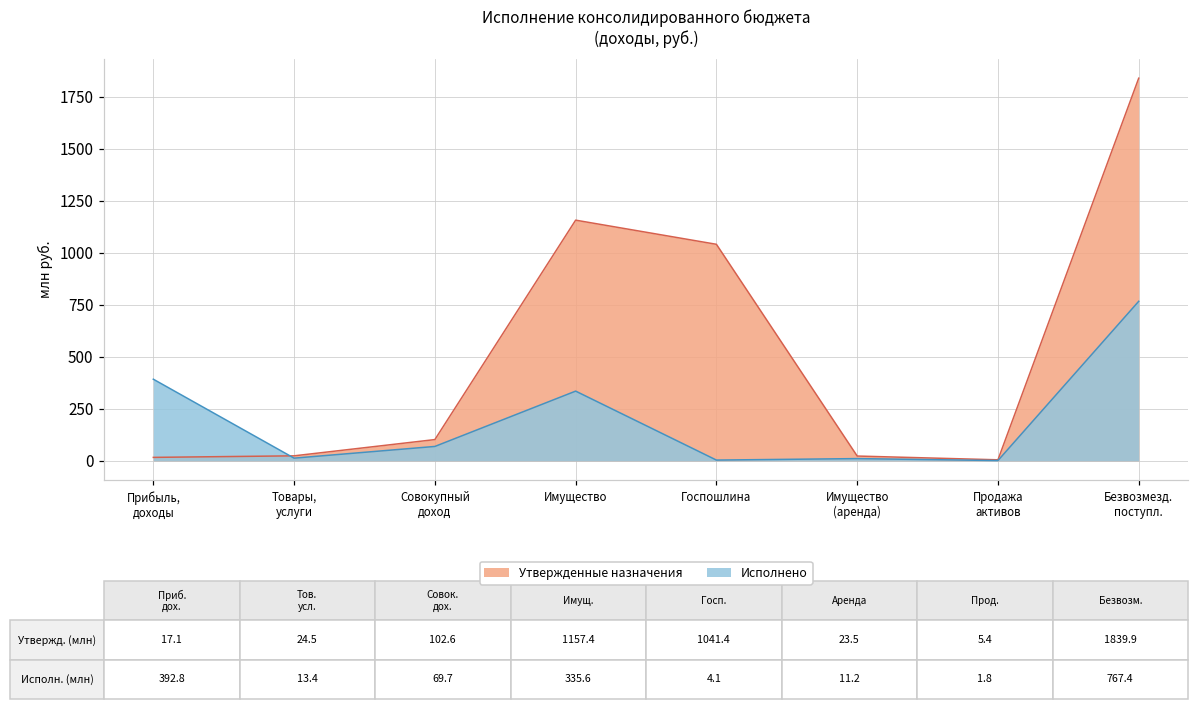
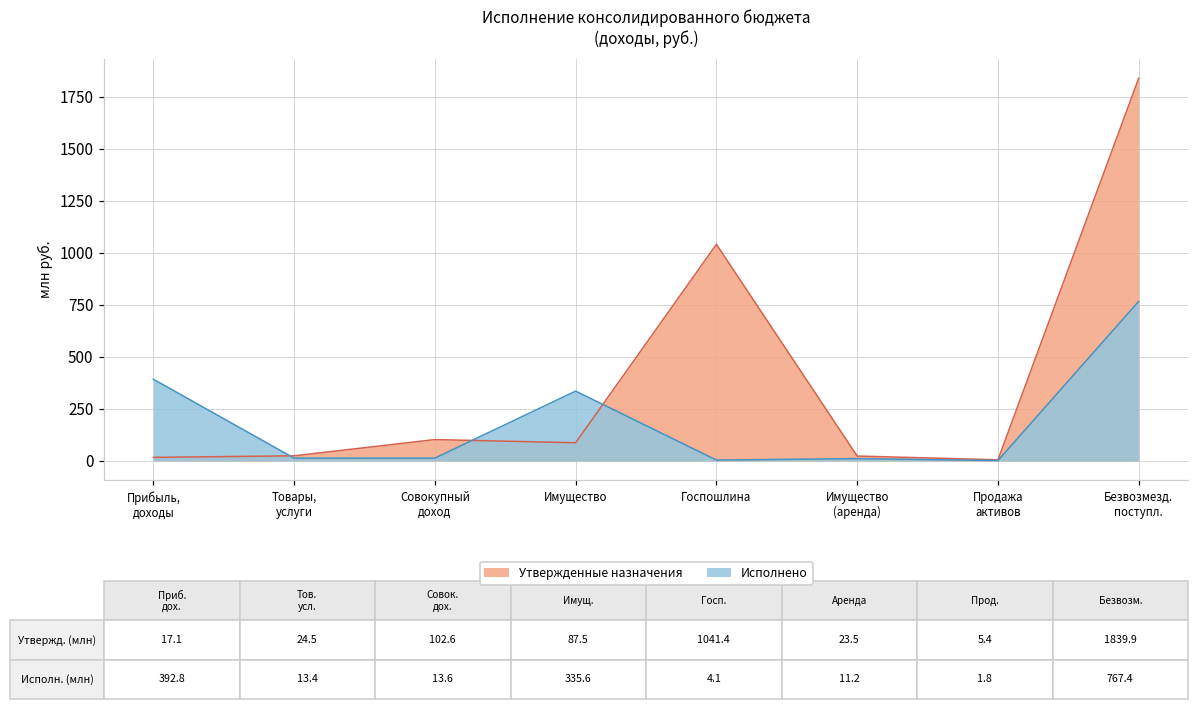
Исполнено, Совокупный доход: 69.7 -> 13.6
Утвержденные назначения, Имущество: 1157.4 -> 87.5
